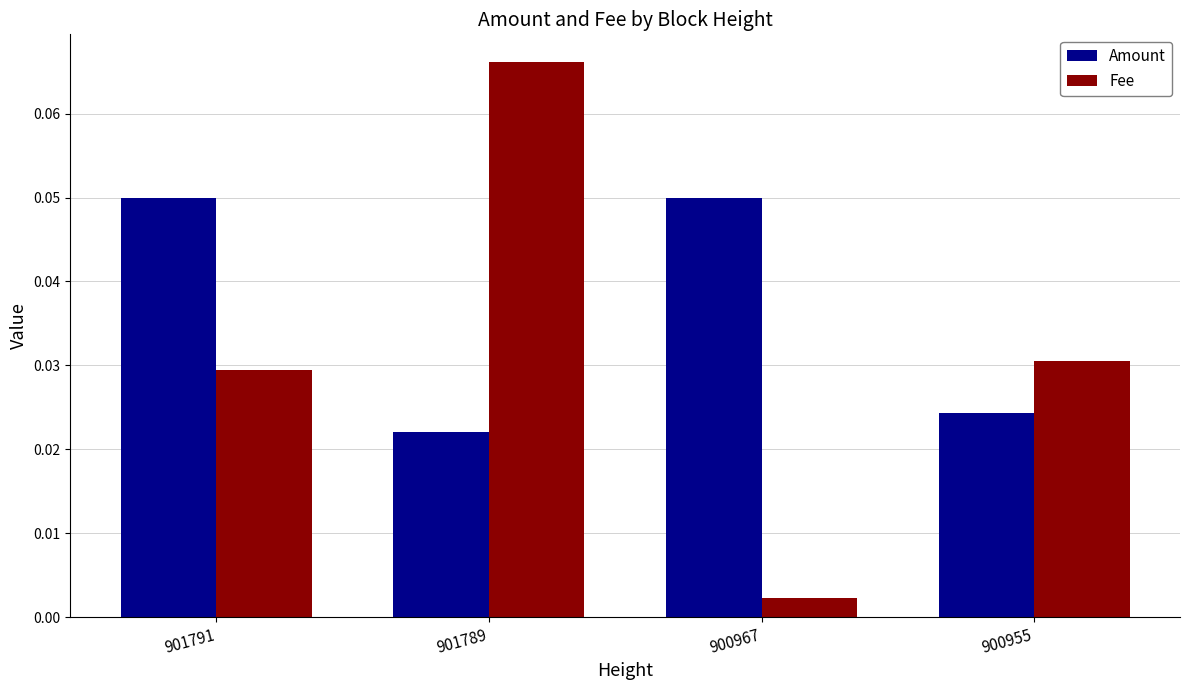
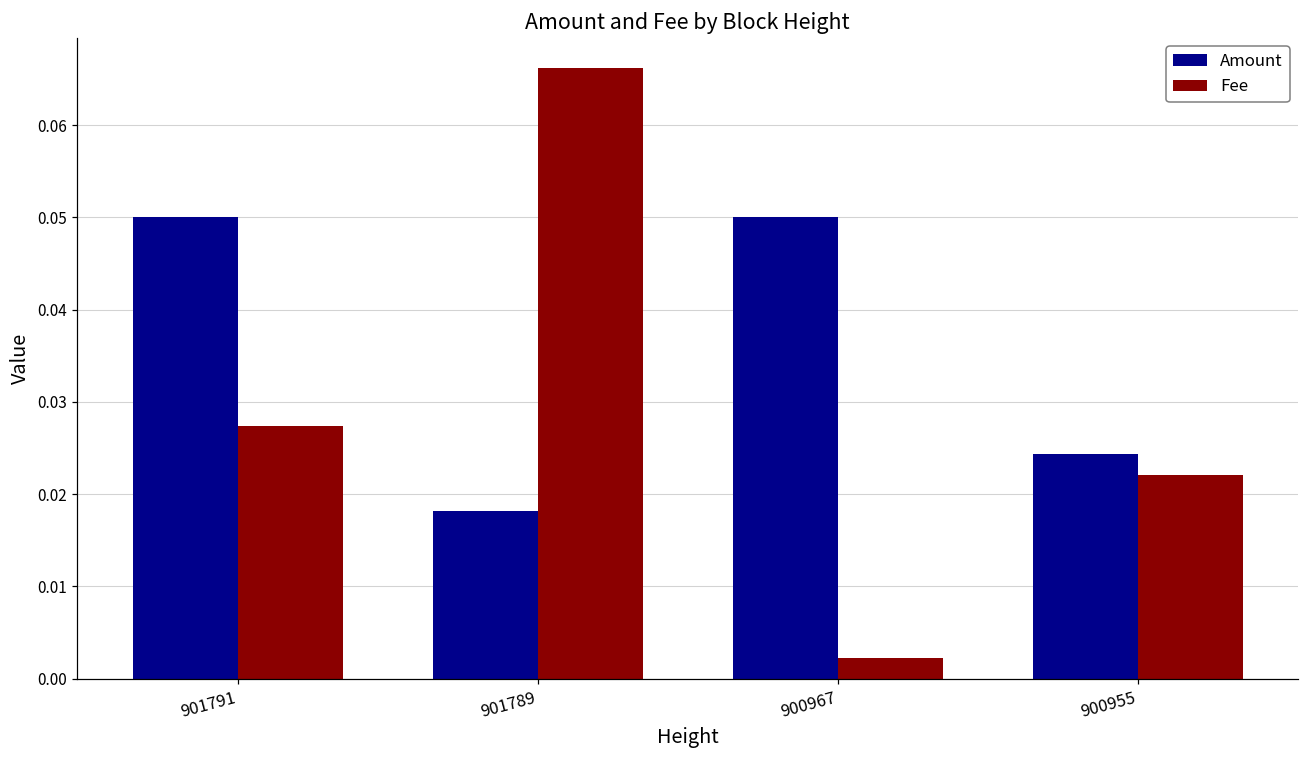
Fee, 901791: 0.029 -> 0.027
Amount, 901789: 0.022 -> 0.018
Fee, 900955: 0.031 -> 0.022
